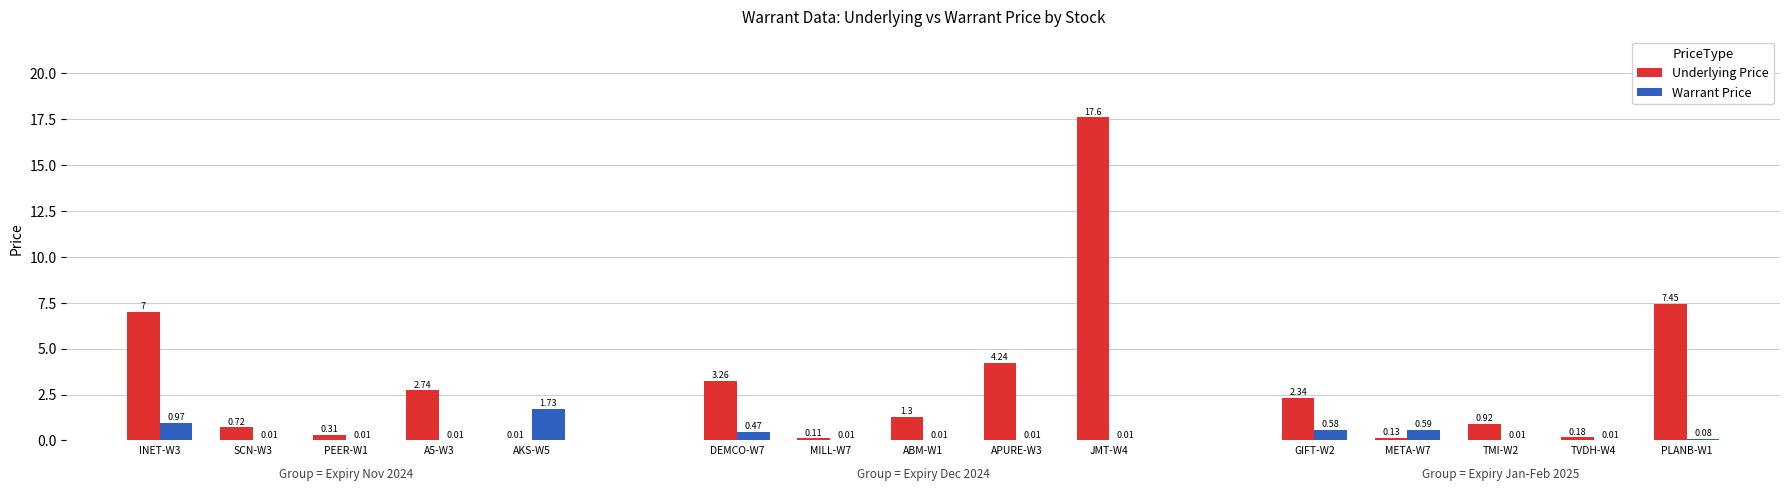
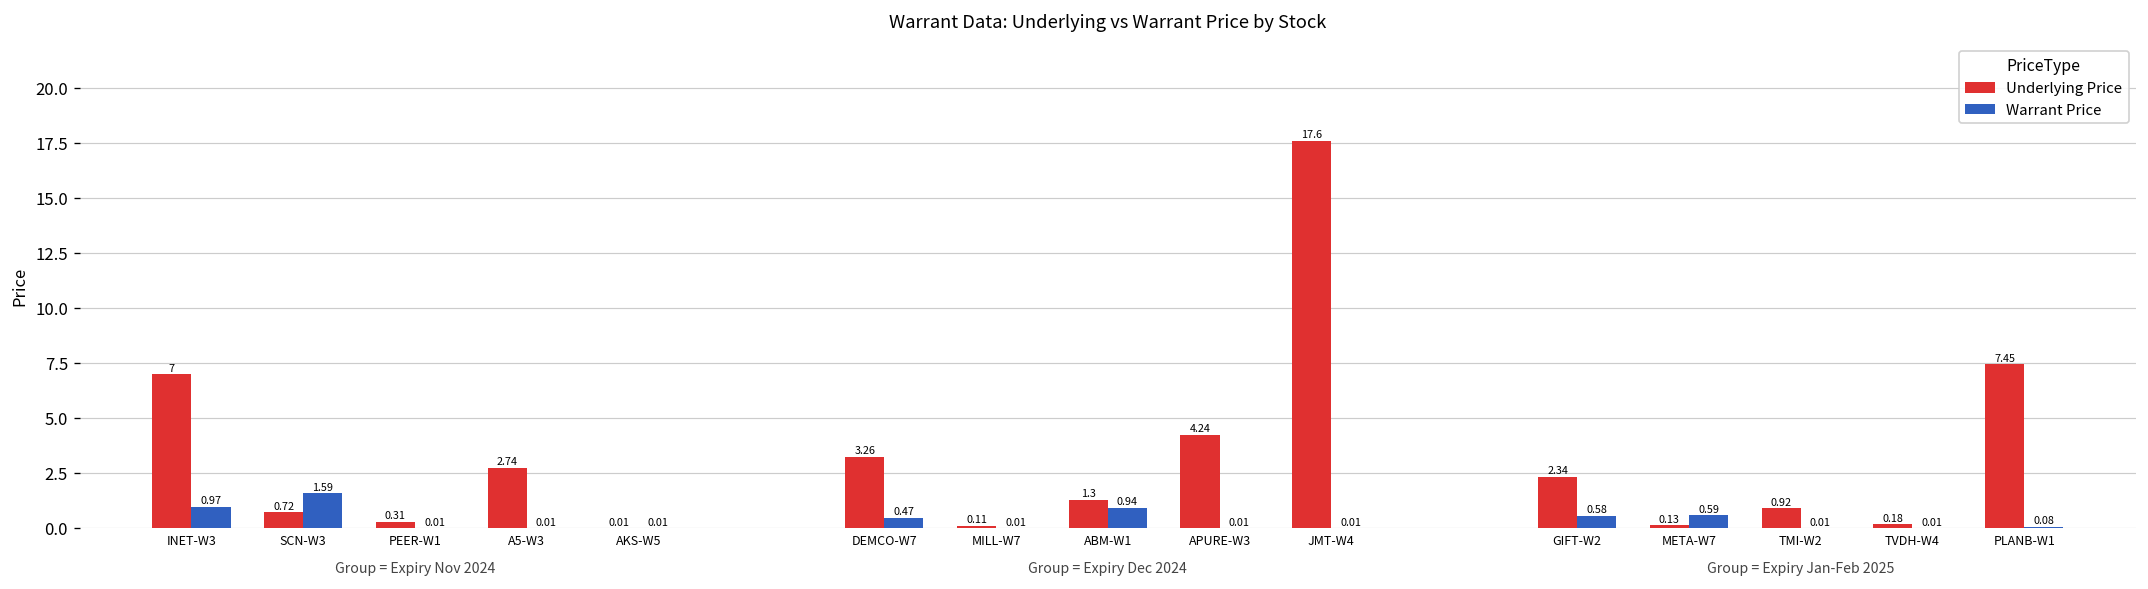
Warrant Price, SCN-W3: 0.01 -> 1.59
Warrant Price, AKS-W5: 1.73 -> 0.01
Warrant Price, ABM-W1: 0.01 -> 0.94
